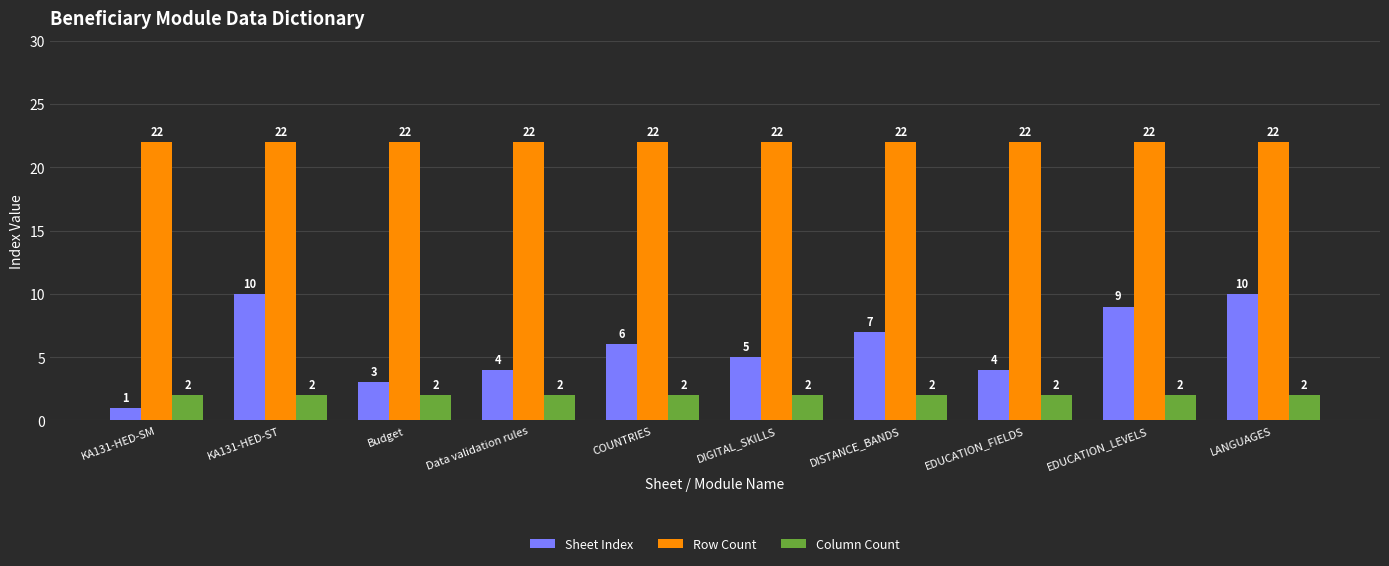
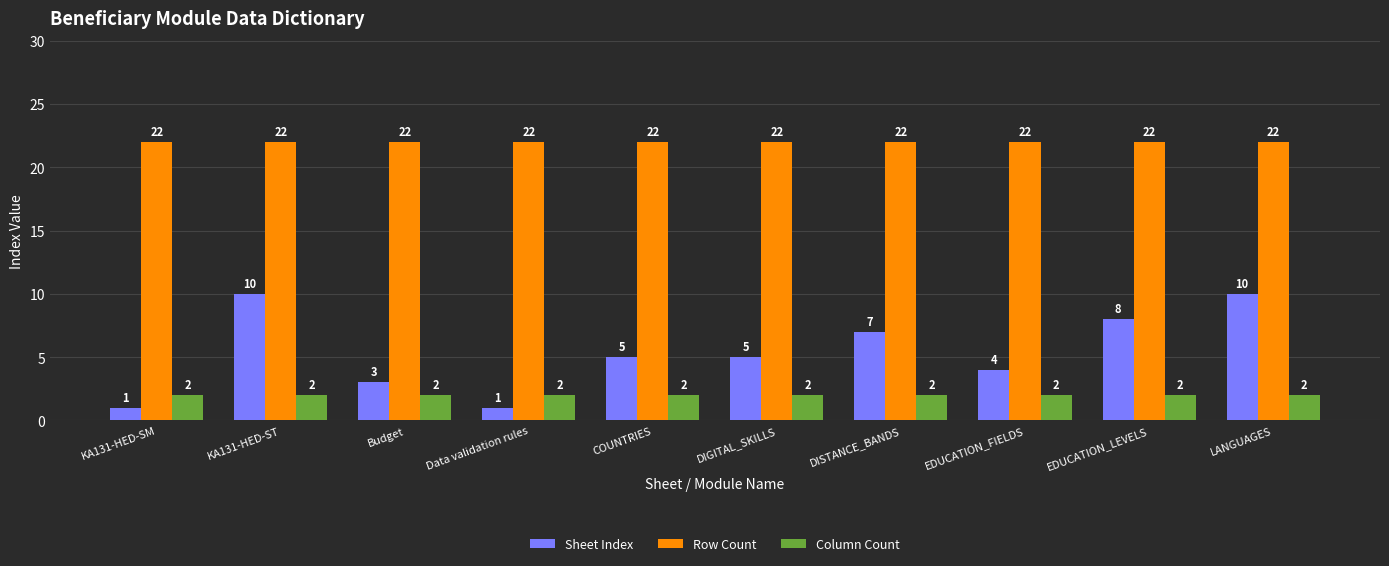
Sheet Index, Data validation rules: 4 -> 1
Sheet Index, COUNTRIES: 6 -> 5
Sheet Index, EDUCATION_LEVELS: 9 -> 8
